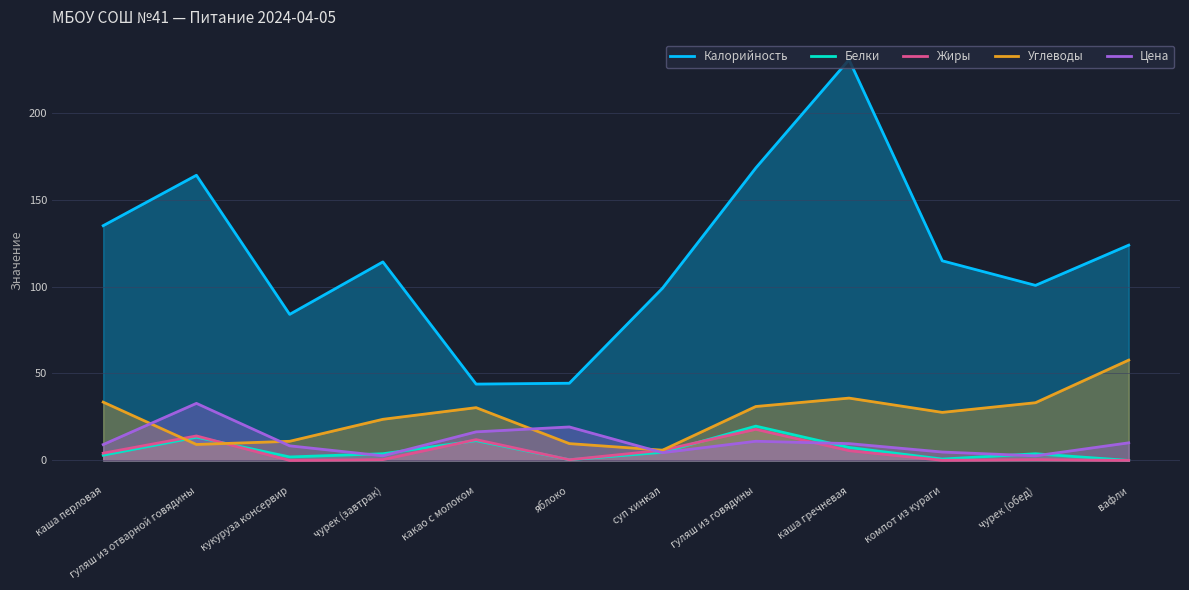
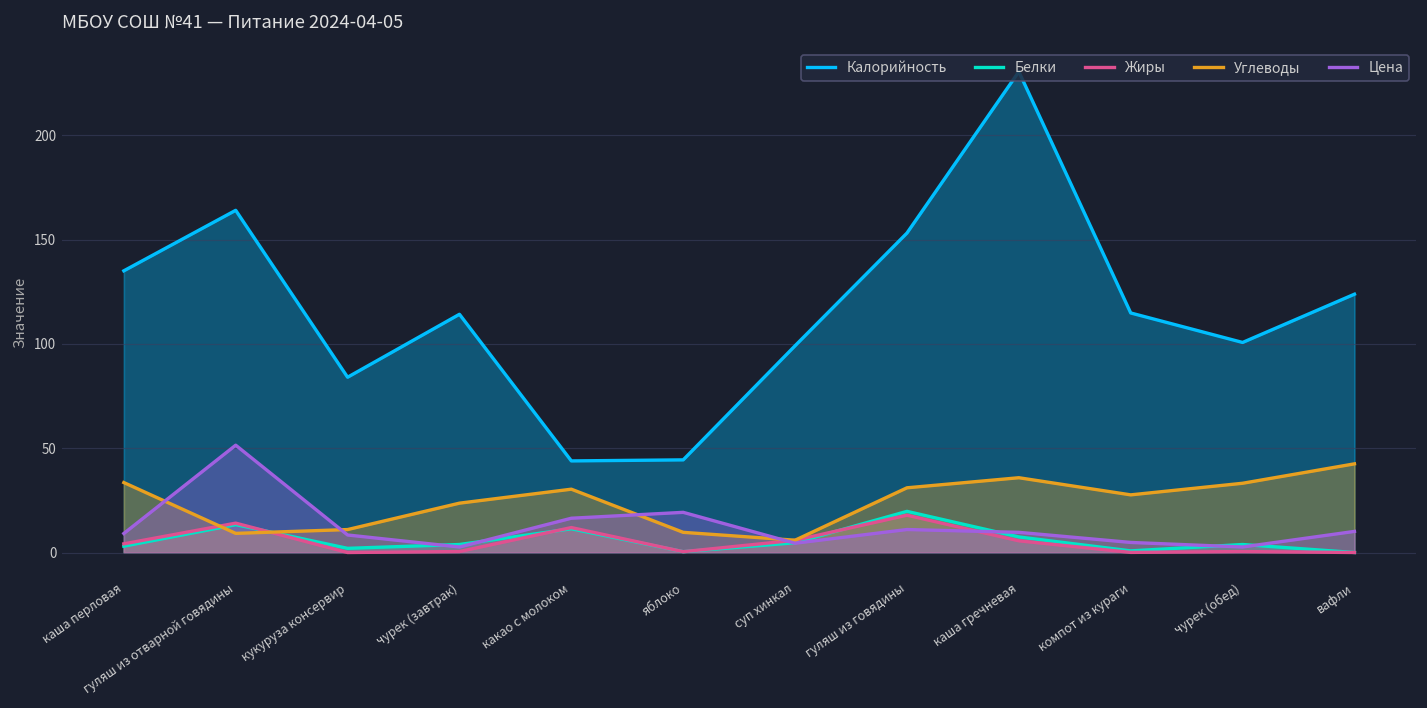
Цена, гуляш из отварной говядины: 33 -> 51
Калорийность, гуляш из говядины: 168 -> 153
Углеводы, вафли: 58 -> 43
